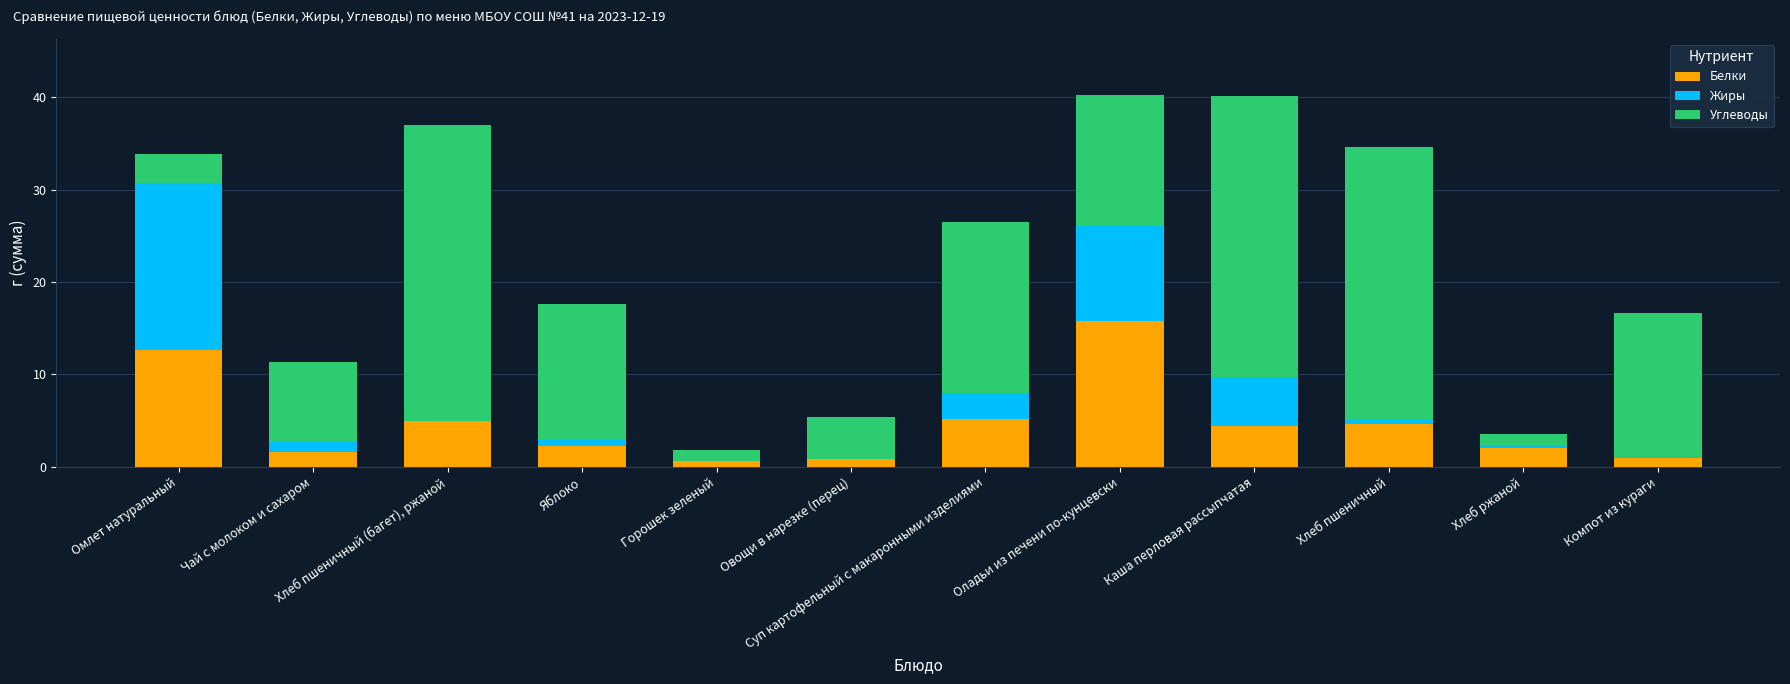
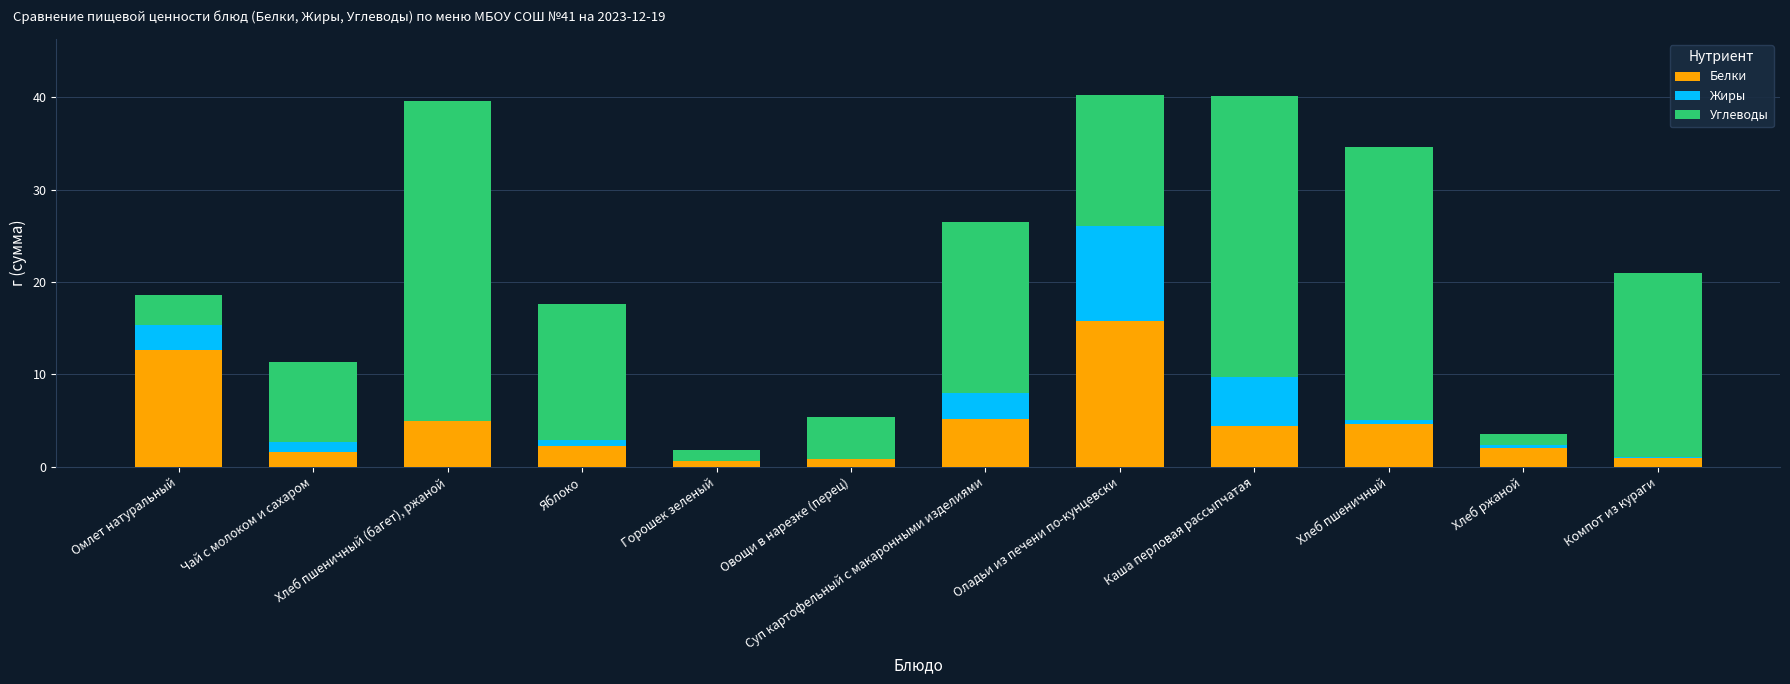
Жиры, Омлет натуральный: 18 -> 3
Углеводы, Хлеб пшеничный (багет), ржаной: 32 -> 35
Углеводы, Компот из кураги: 16 -> 20
